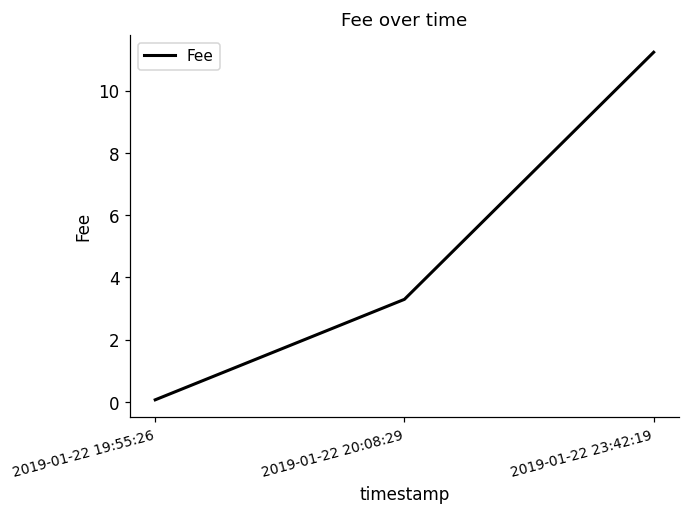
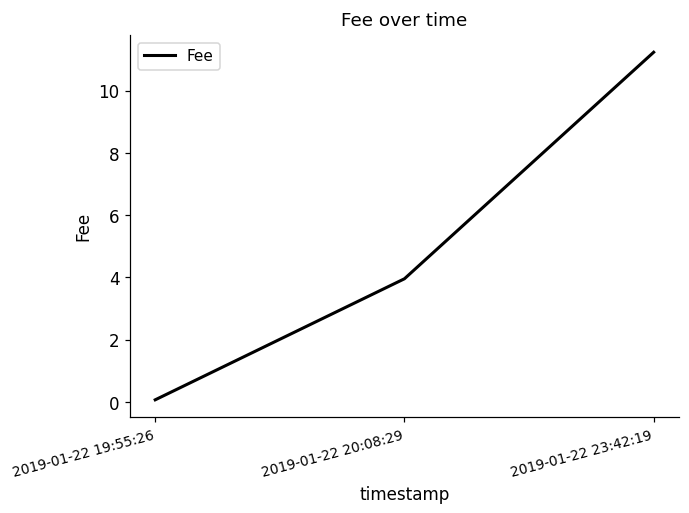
2019-01-22 20:08:29: 3.3 -> 4.0
